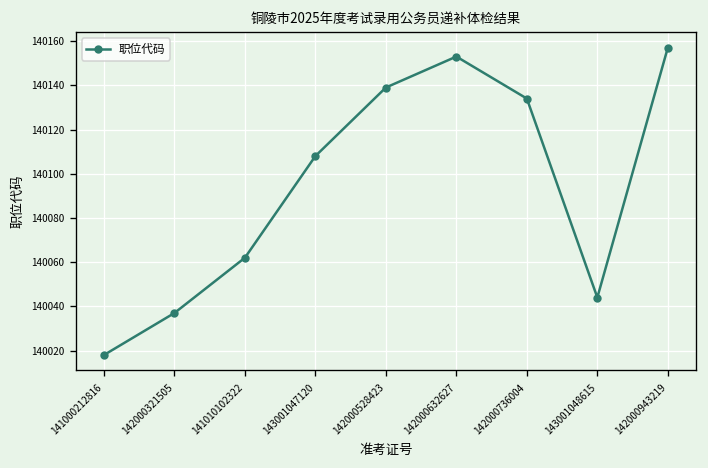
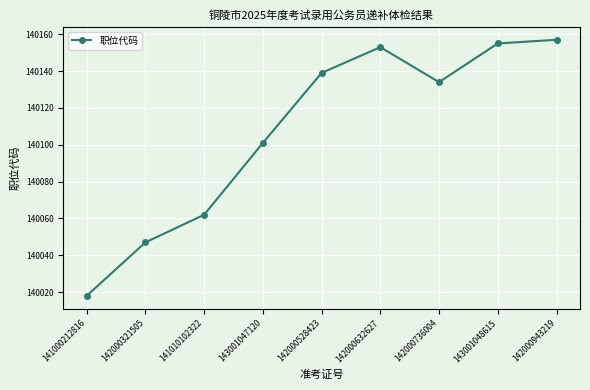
142000321505: 140037 -> 140047
143001047120: 140108 -> 140101
143001048615: 140044 -> 140155
